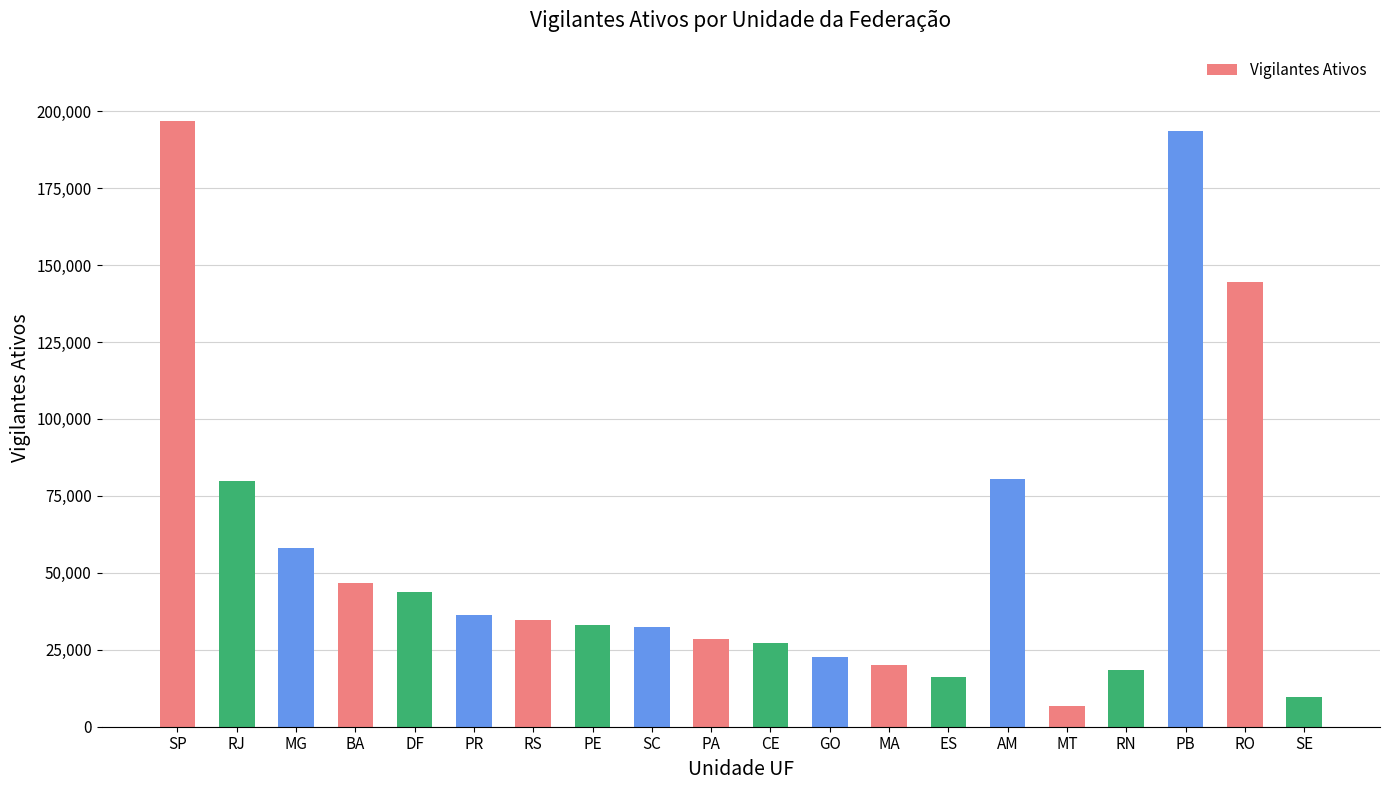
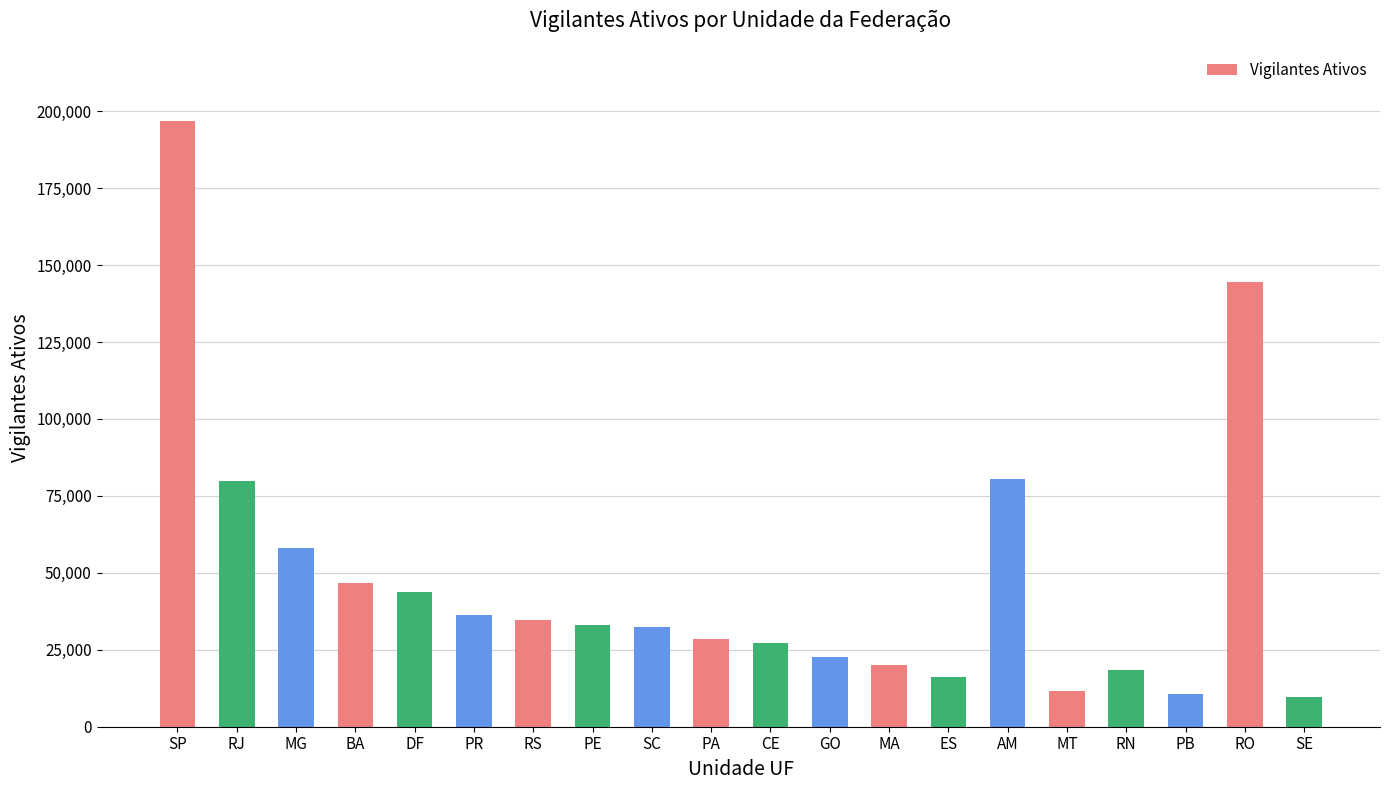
MT: 7,000 -> 12,000
PB: 193,000 -> 11,000
